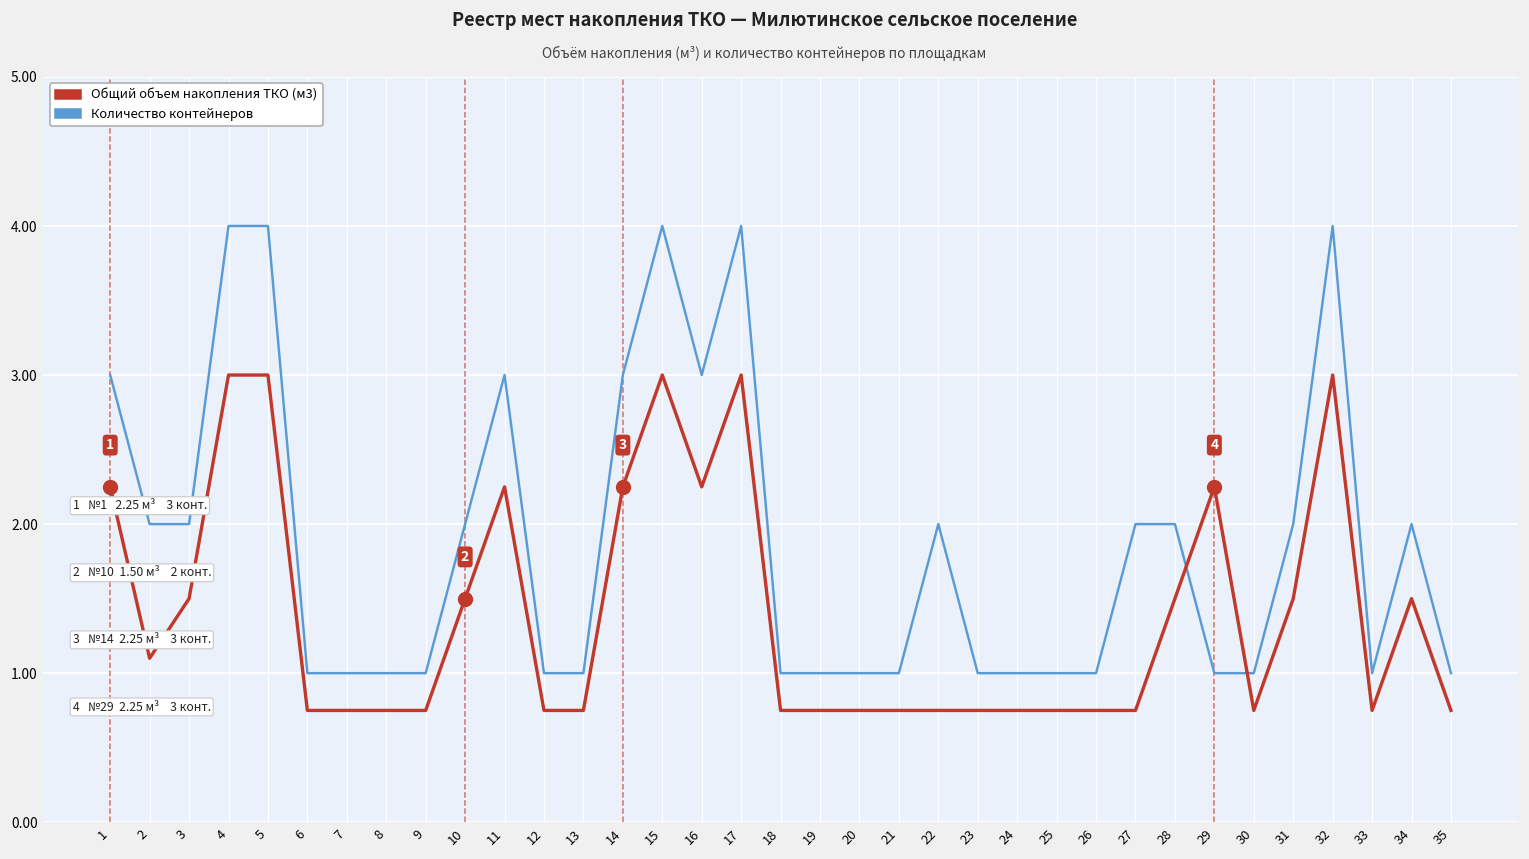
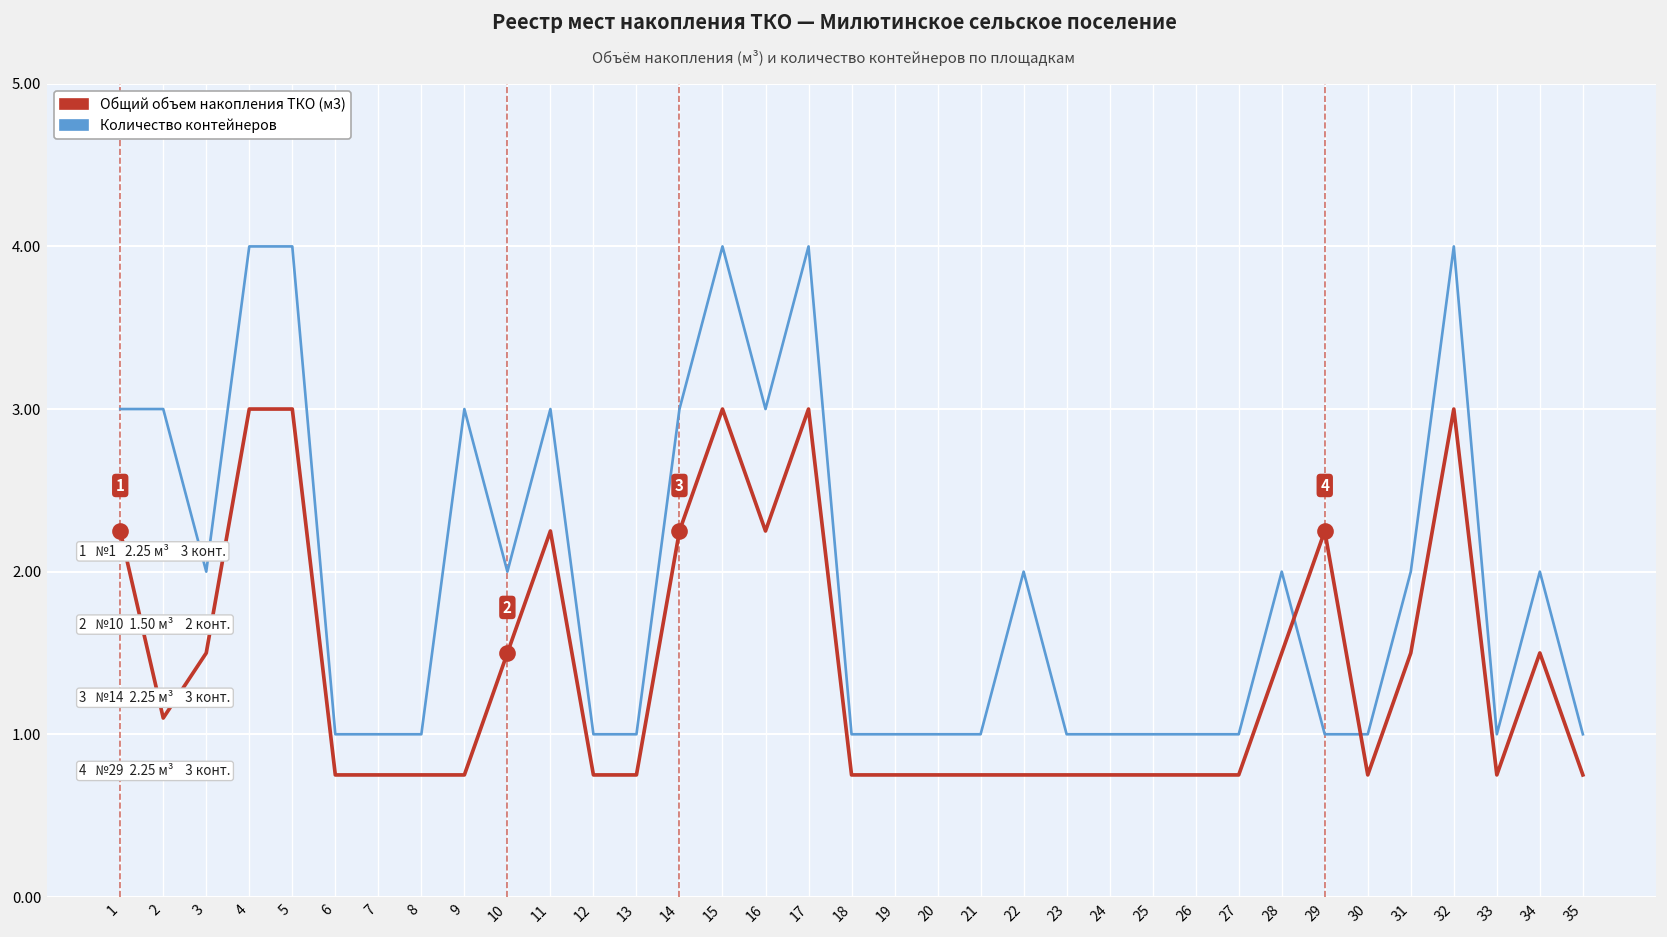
Количество контейнеров, 2: 2 -> 3
Количество контейнеров, 9: 1 -> 3
Количество контейнеров, 27: 2 -> 1
